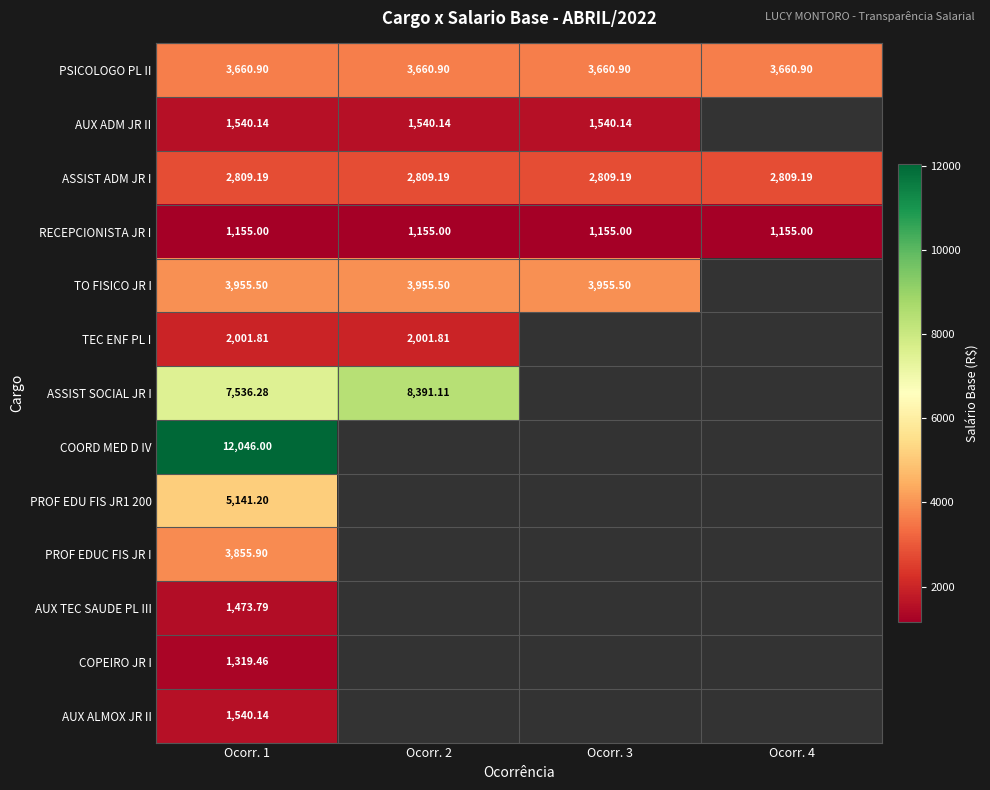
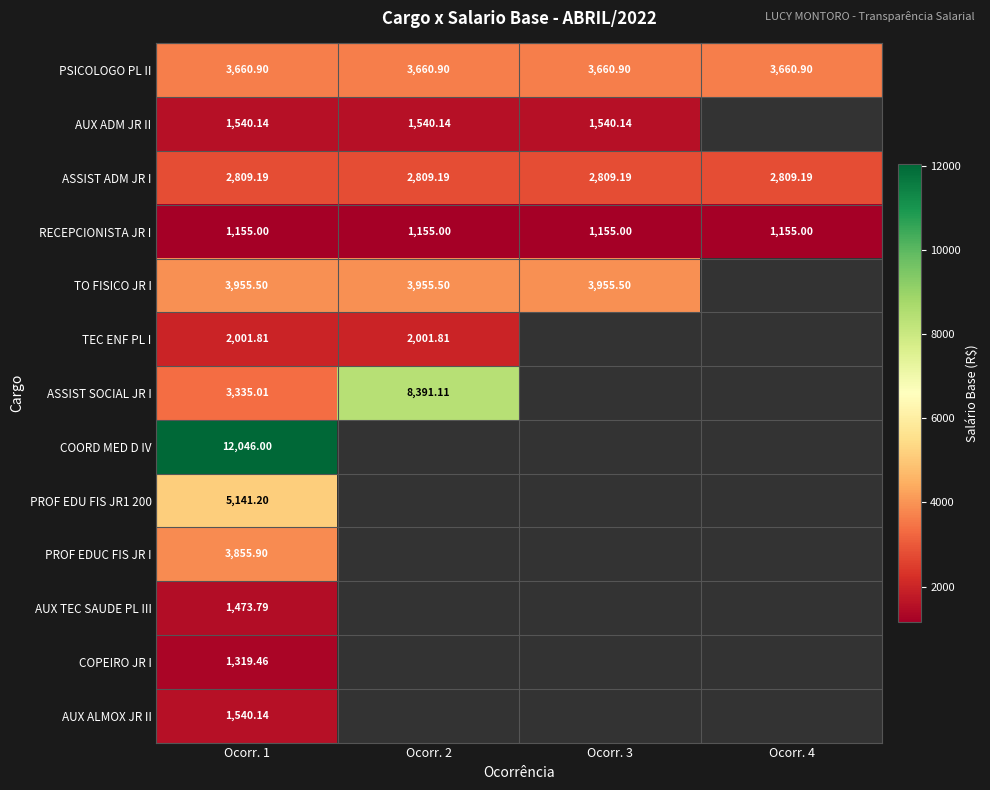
ASSIST SOCIAL JR I, Ocorr. 1: 7,536.28 -> 3,335.01
